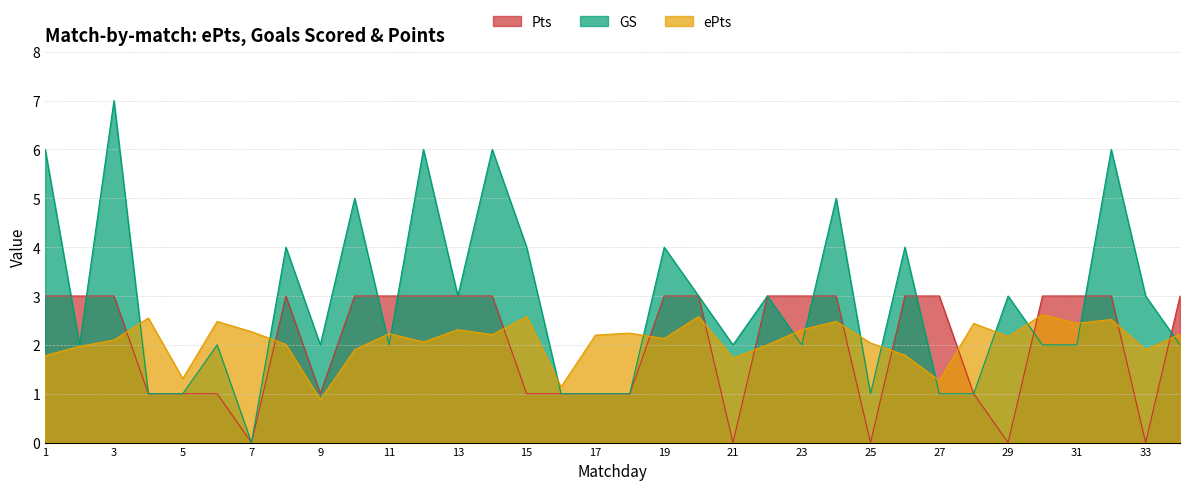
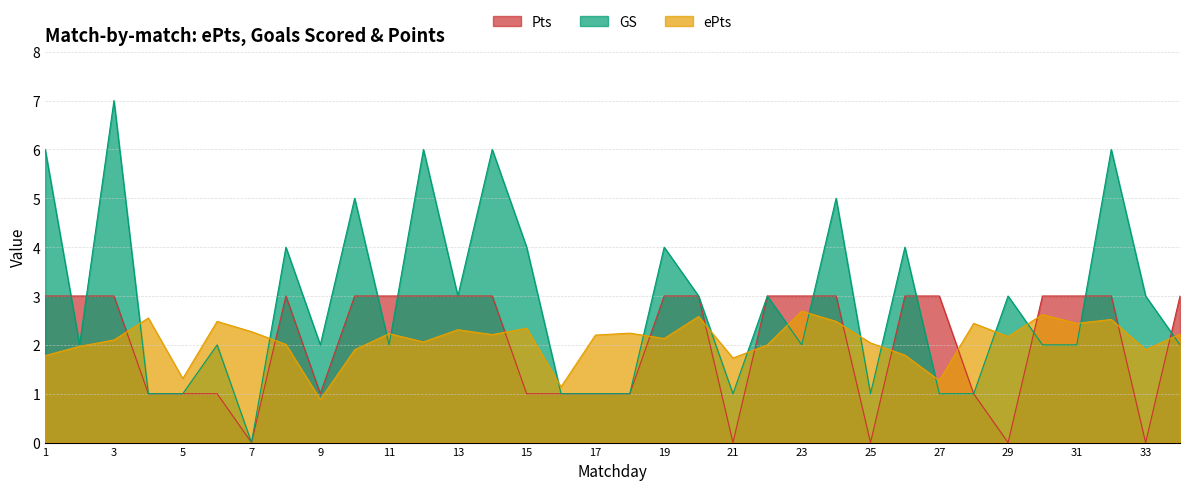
ePts, 15: 2.6 -> 2.3
GS, 21: 2 -> 1
ePts, 23: 2.3 -> 2.7
